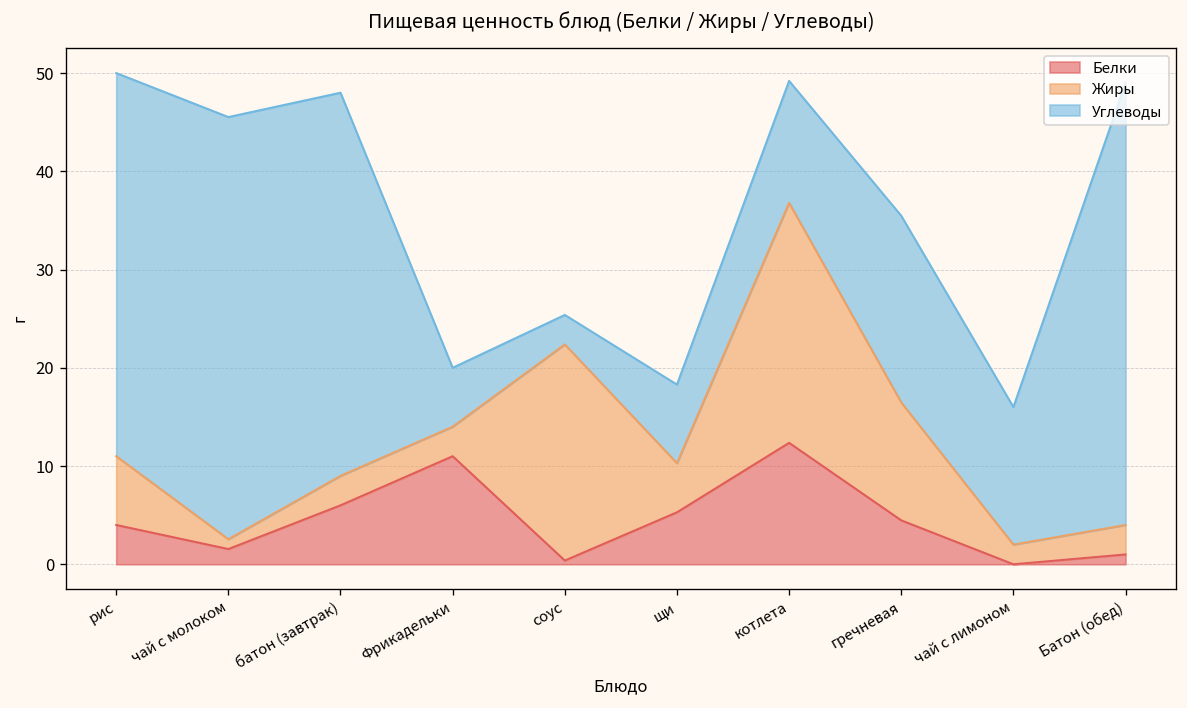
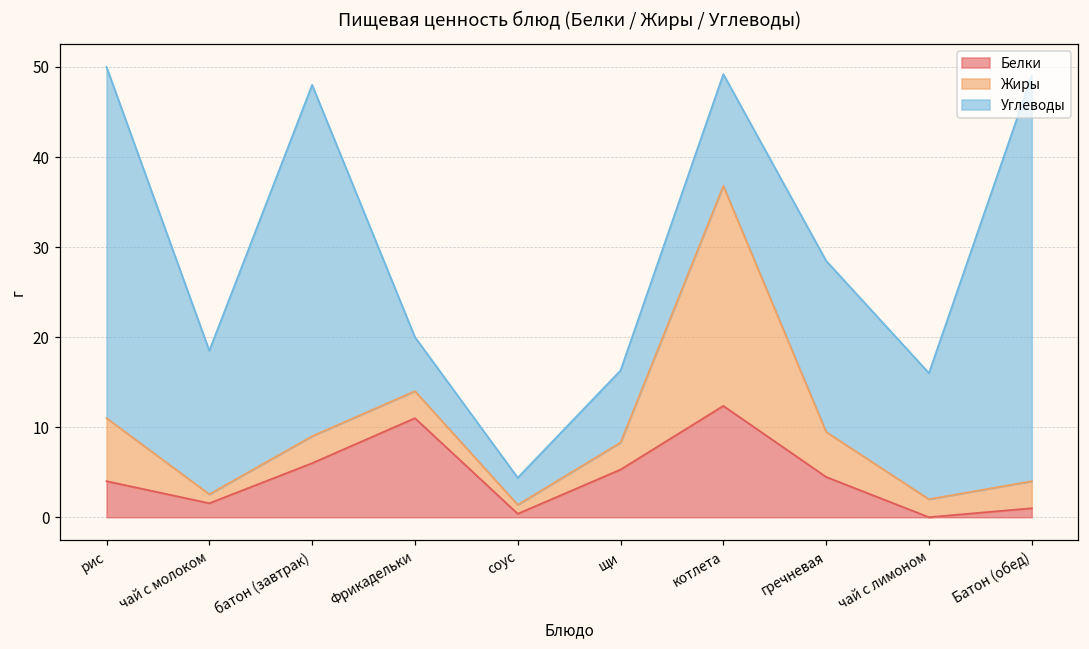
Углеводы, чай с молоком: 43 -> 16
Жиры, соус: 22 -> 1
Жиры, щи: 5 -> 3
Жиры, гречневая: 12 -> 5
